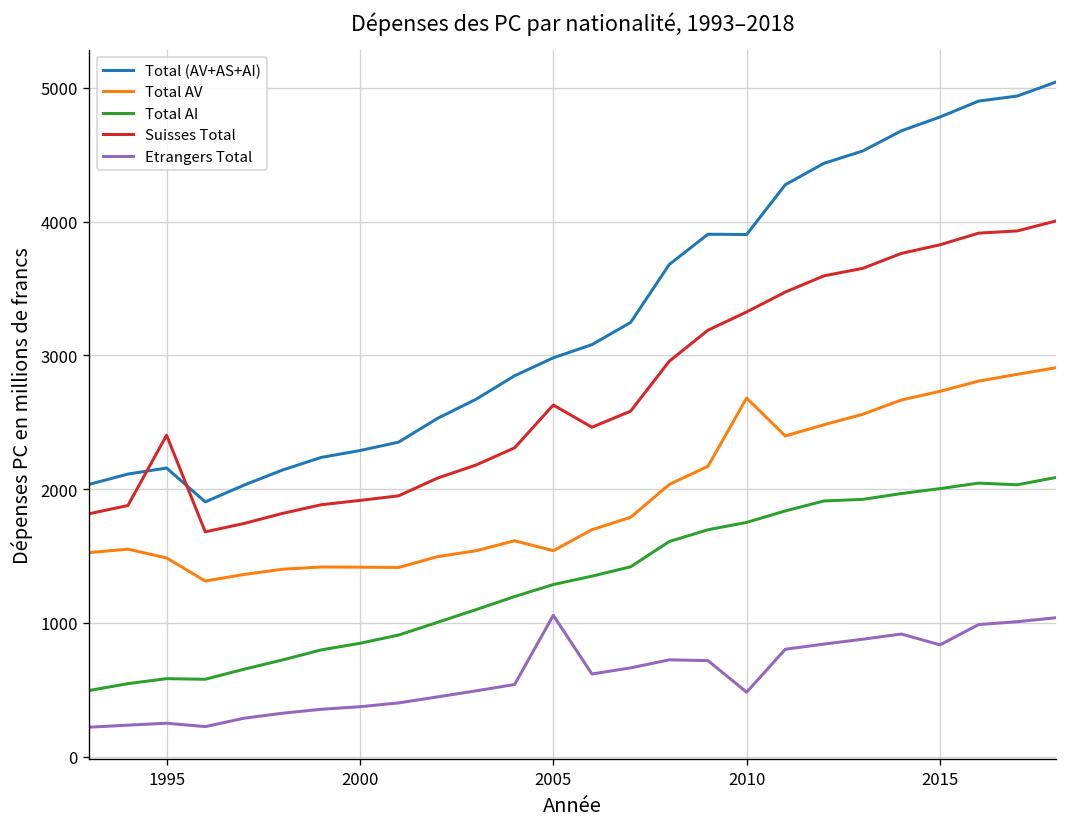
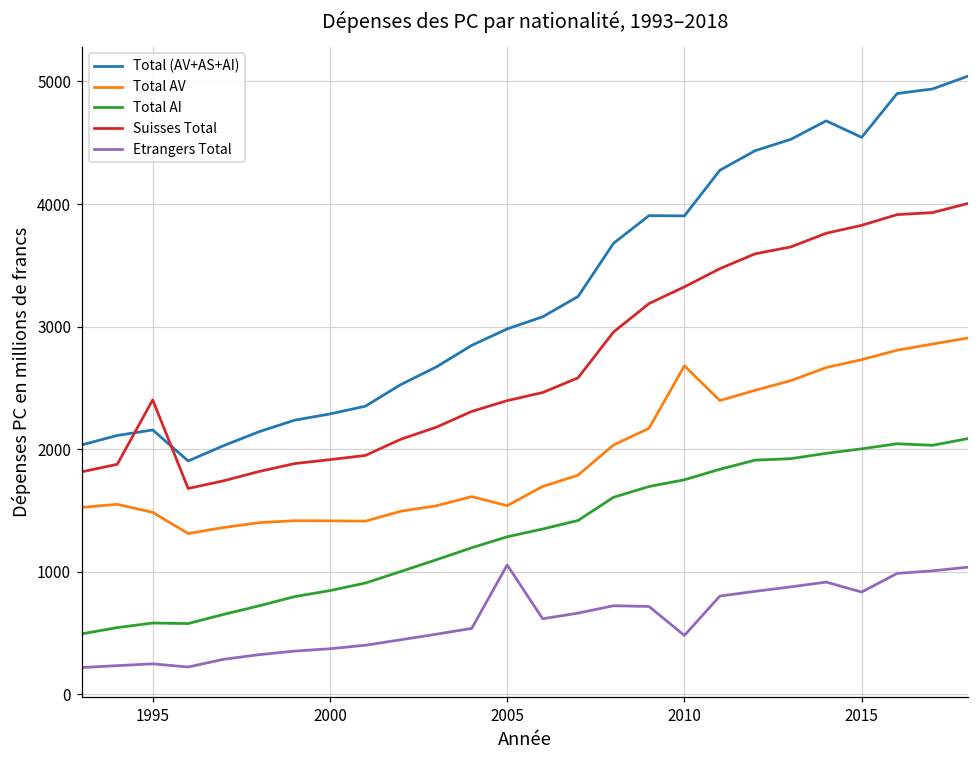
Suisses Total, 2005: 2630 -> 2400
Total (AV+AS+AI), 2015: 4780 -> 4540
